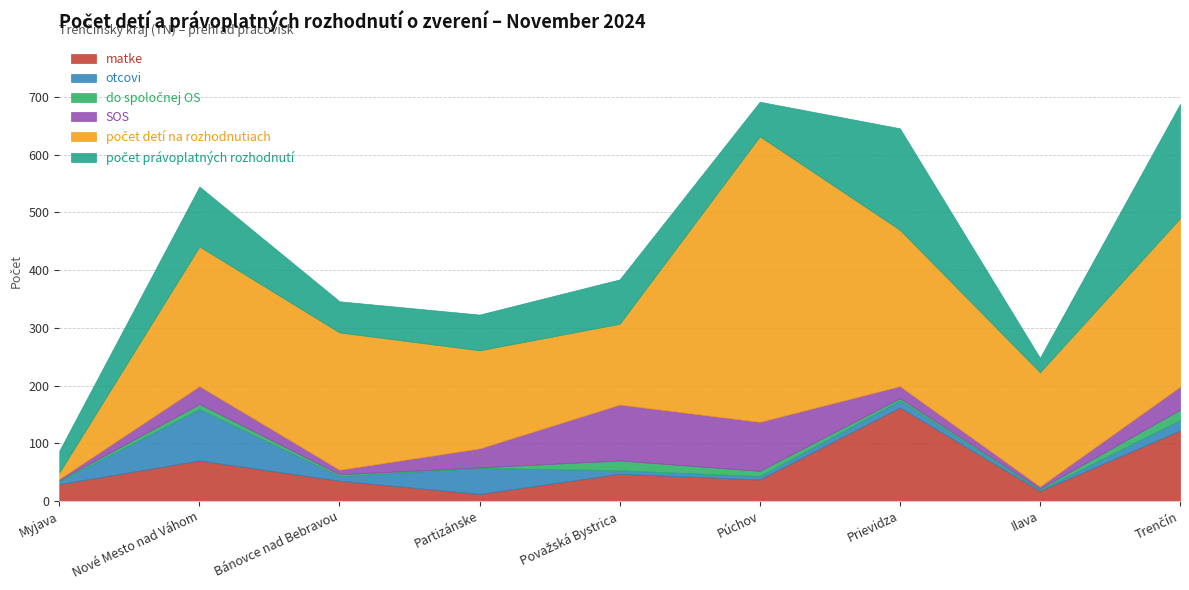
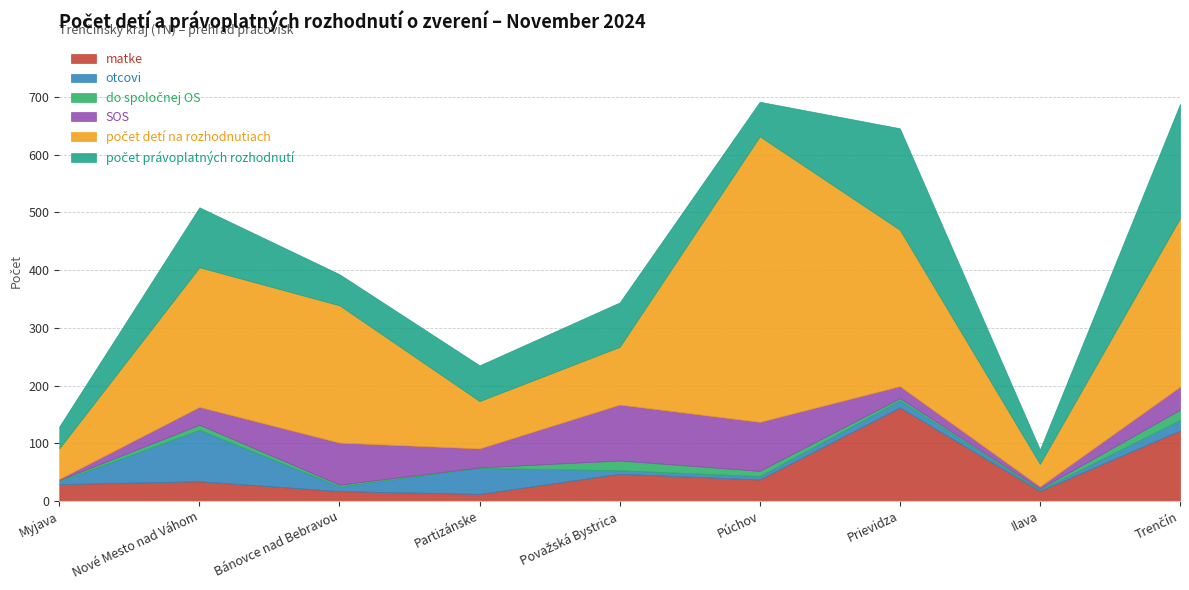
počet detí na rozhodnutiach, Myjava: 10 -> 50
matke, Nové Mesto nad Váhom: 70 -> 30
matke, Bánovce nad Bebravou: 40 -> 20
SOS, Bánovce nad Bebravou: 10 -> 70
počet detí na rozhodnutiach, Partizánske: 170 -> 80
počet detí na rozhodnutiach, Považská Bystrica: 140 -> 100
počet detí na rozhodnutiach, Ilava: 200 -> 40
